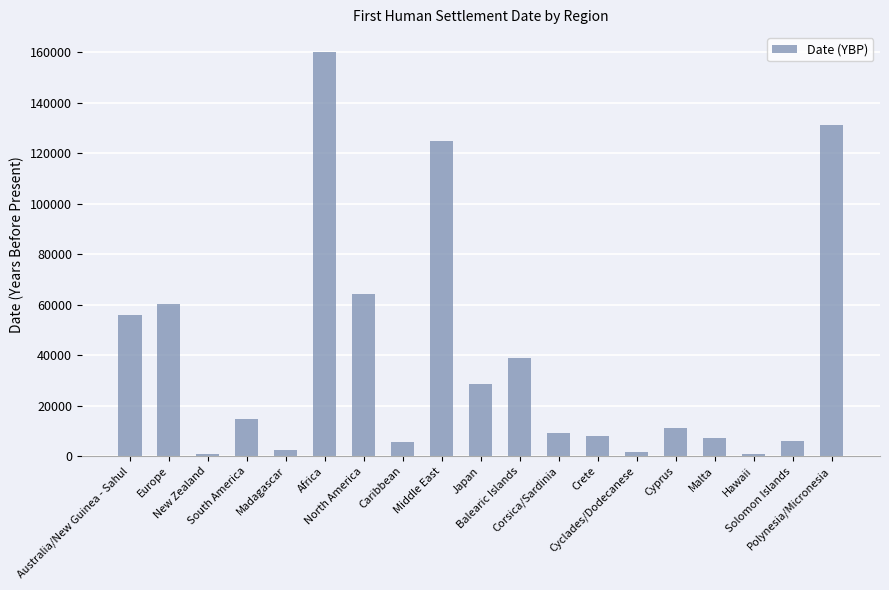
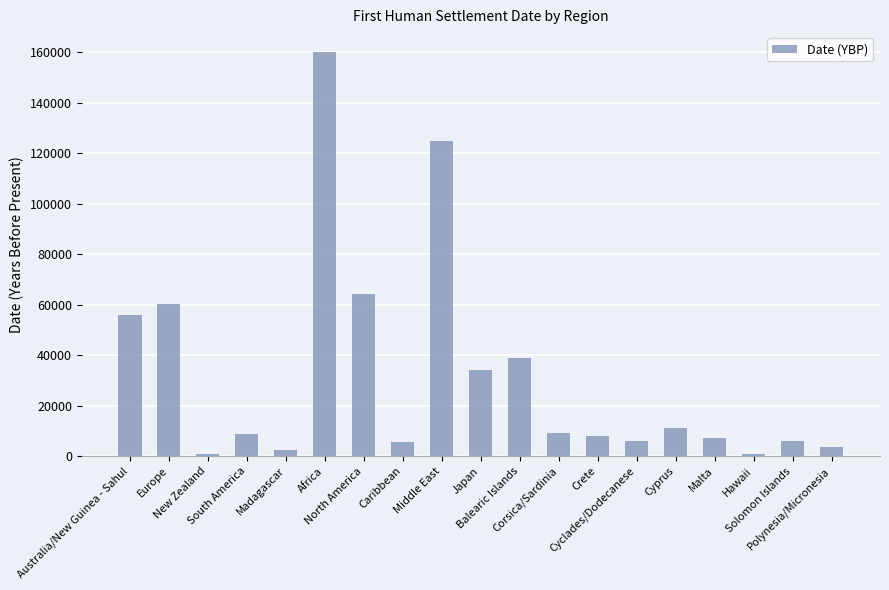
South America: 15000 -> 9000
Japan: 28000 -> 34000
Cyclades/Dodecanese: 2000 -> 6000
Polynesia/Micronesia: 131000 -> 4000
